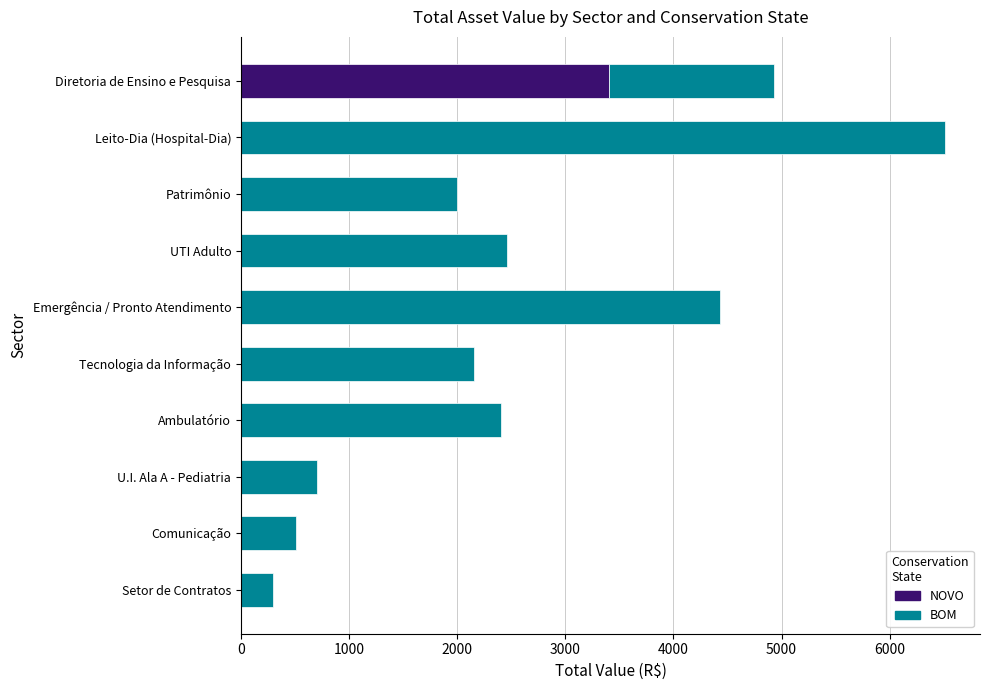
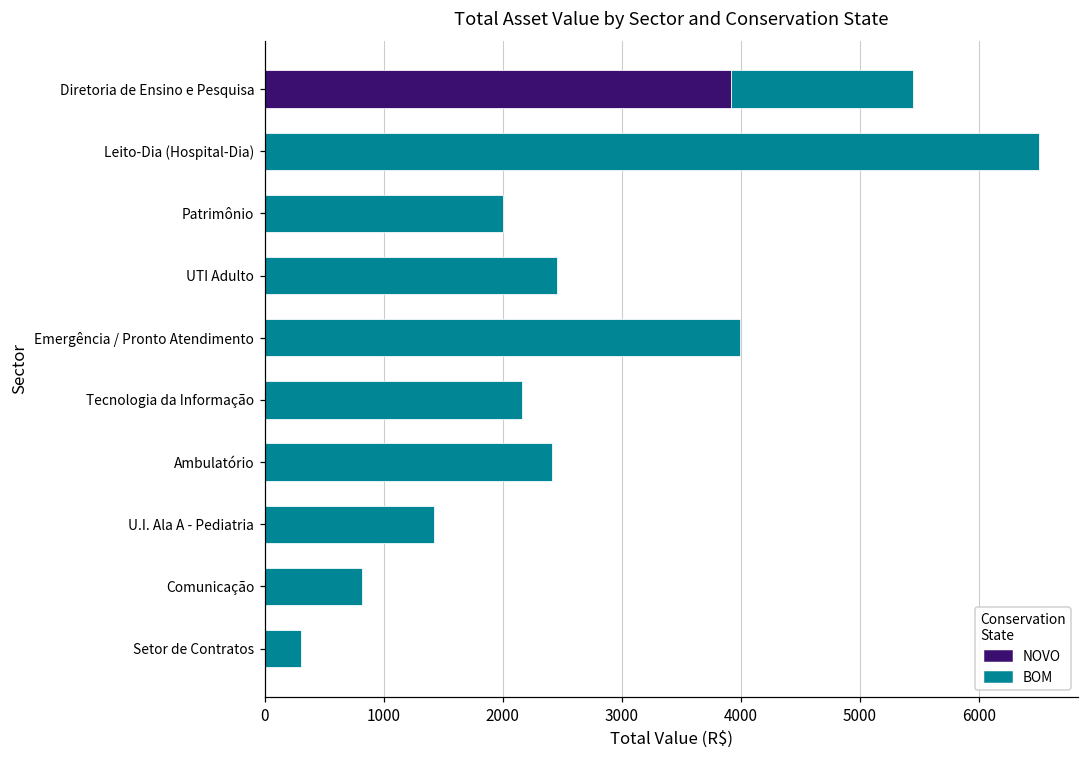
NOVO, Diretoria de Ensino e Pesquisa: 3400 -> 3920
BOM, Emergência / Pronto Atendimento: 4440 -> 3990
BOM, U.I. Ala A - Pediatria: 700 -> 1420
BOM, Comunicação: 510 -> 820
